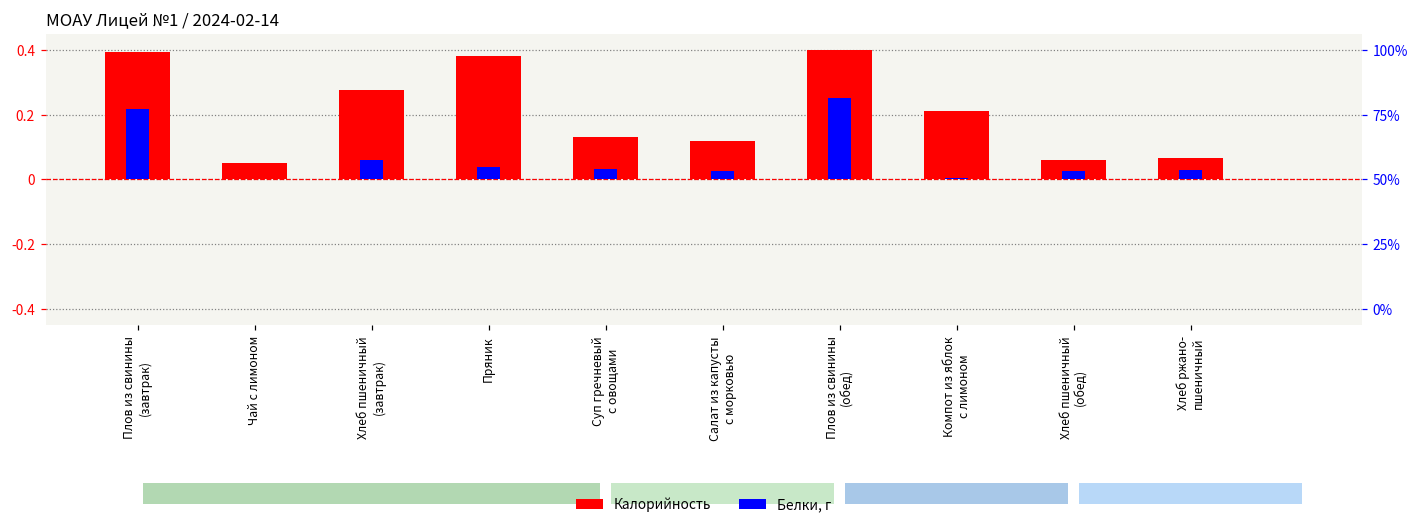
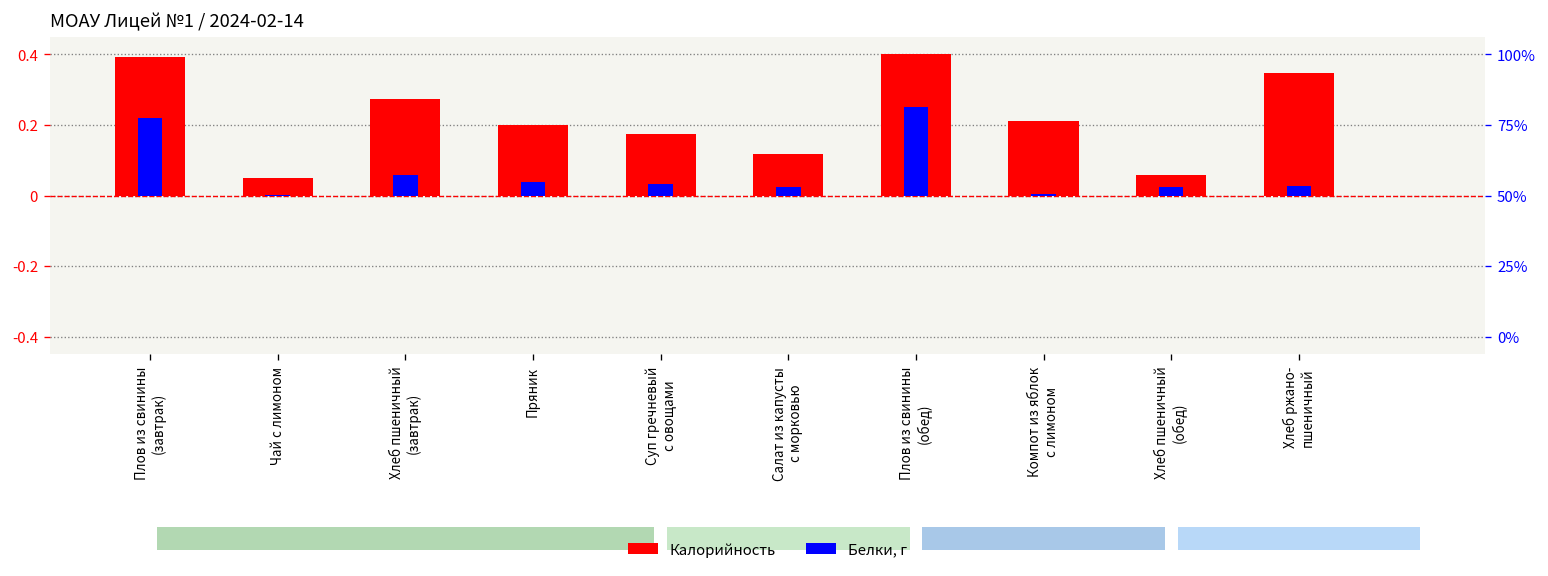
Калорийность, Пряник: 0.38 -> 0.20
Калорийность, Суп гречневый с овощами: 0.13 -> 0.17
Калорийность, Хлеб ржано- пшеничный: 0.07 -> 0.35
